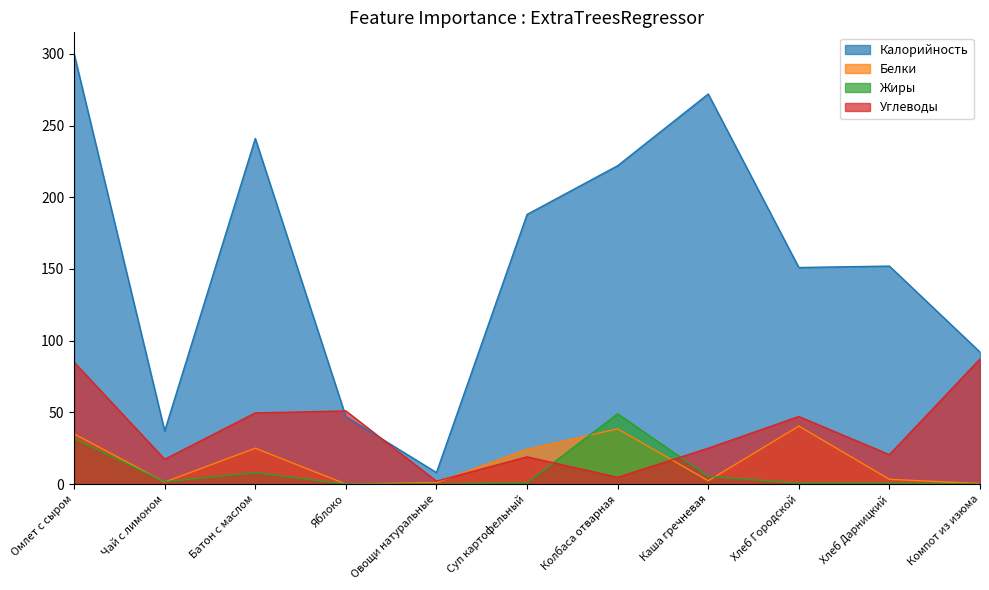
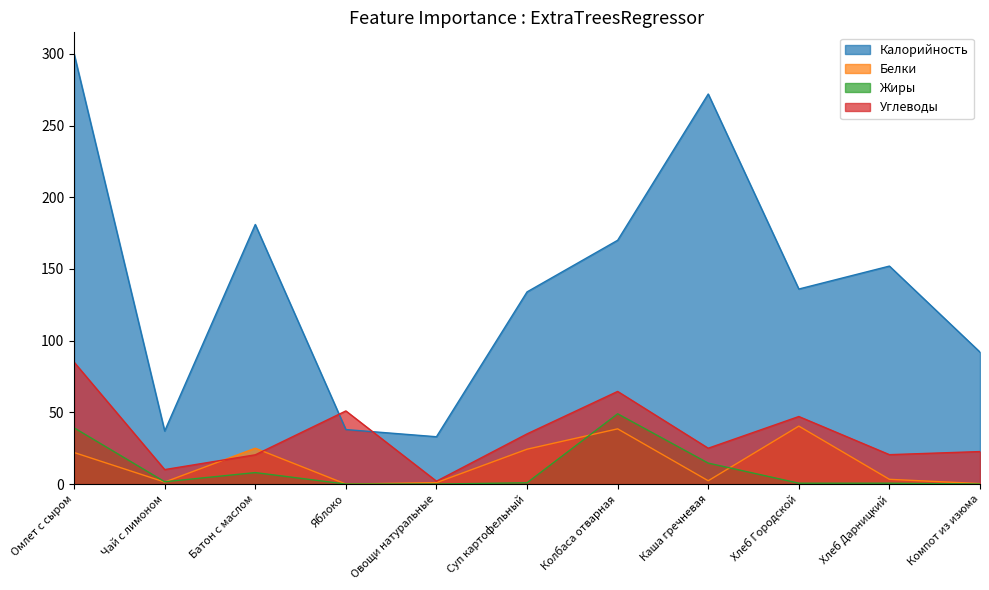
Белки, Омлет с сыром: 35 -> 22
Жиры, Омлет с сыром: 32 -> 39
Углеводы, Чай с лимоном: 17 -> 10
Калорийность, Батон с маслом: 241 -> 181
Углеводы, Батон с маслом: 50 -> 20
Калорийность, Яблоко: 47 -> 38
Калорийность, Овощи натуральные: 8 -> 33
Калорийность, Суп картофельный: 188 -> 134
Углеводы, Суп картофельный: 19 -> 35
Калорийность, Колбаса отварная: 222 -> 170
Углеводы, Колбаса отварная: 5 -> 65
Жиры, Каша гречневая: 5 -> 15
Калорийность, Хлеб Городской: 151 -> 136
Углеводы, Компот из изюма: 87 -> 23
